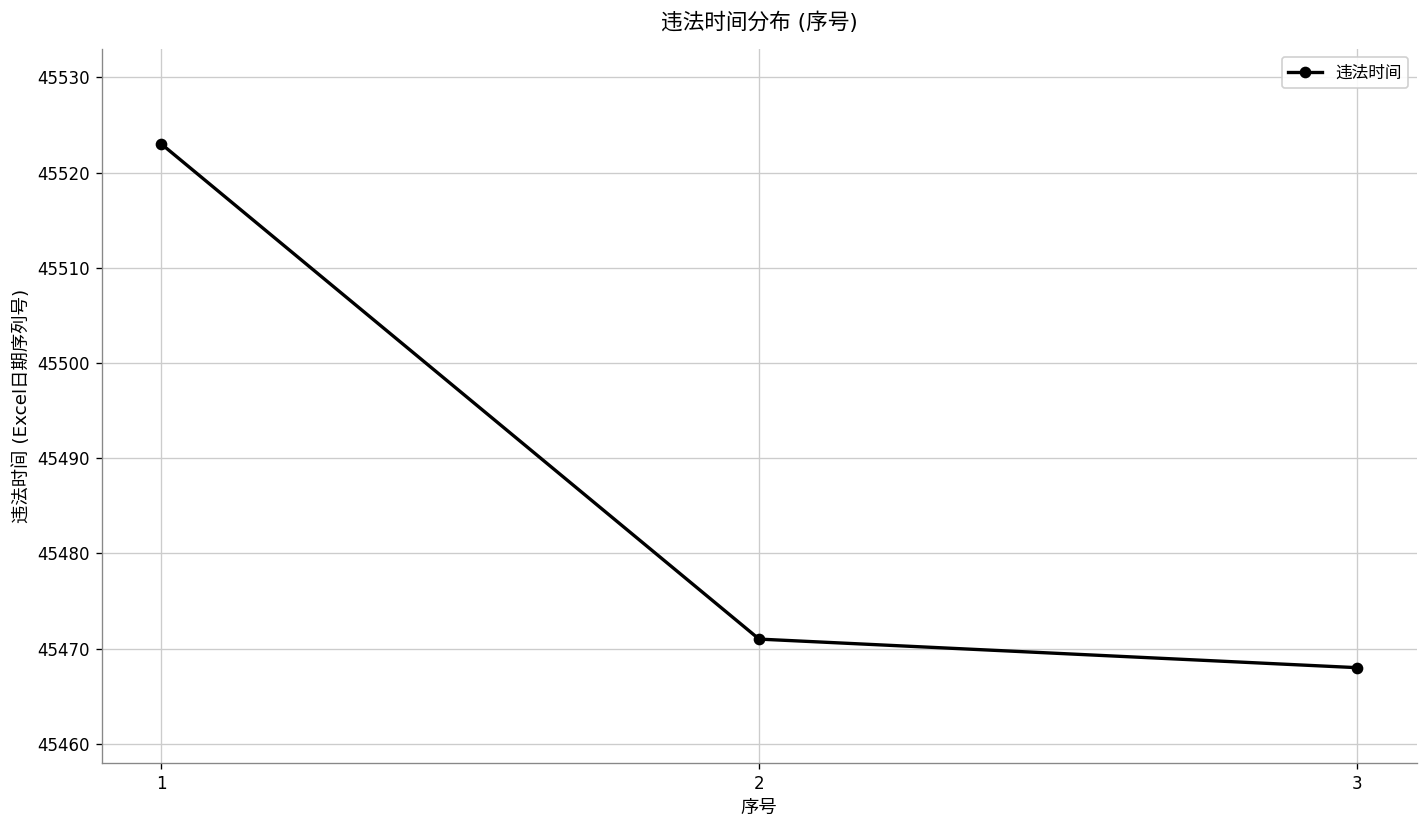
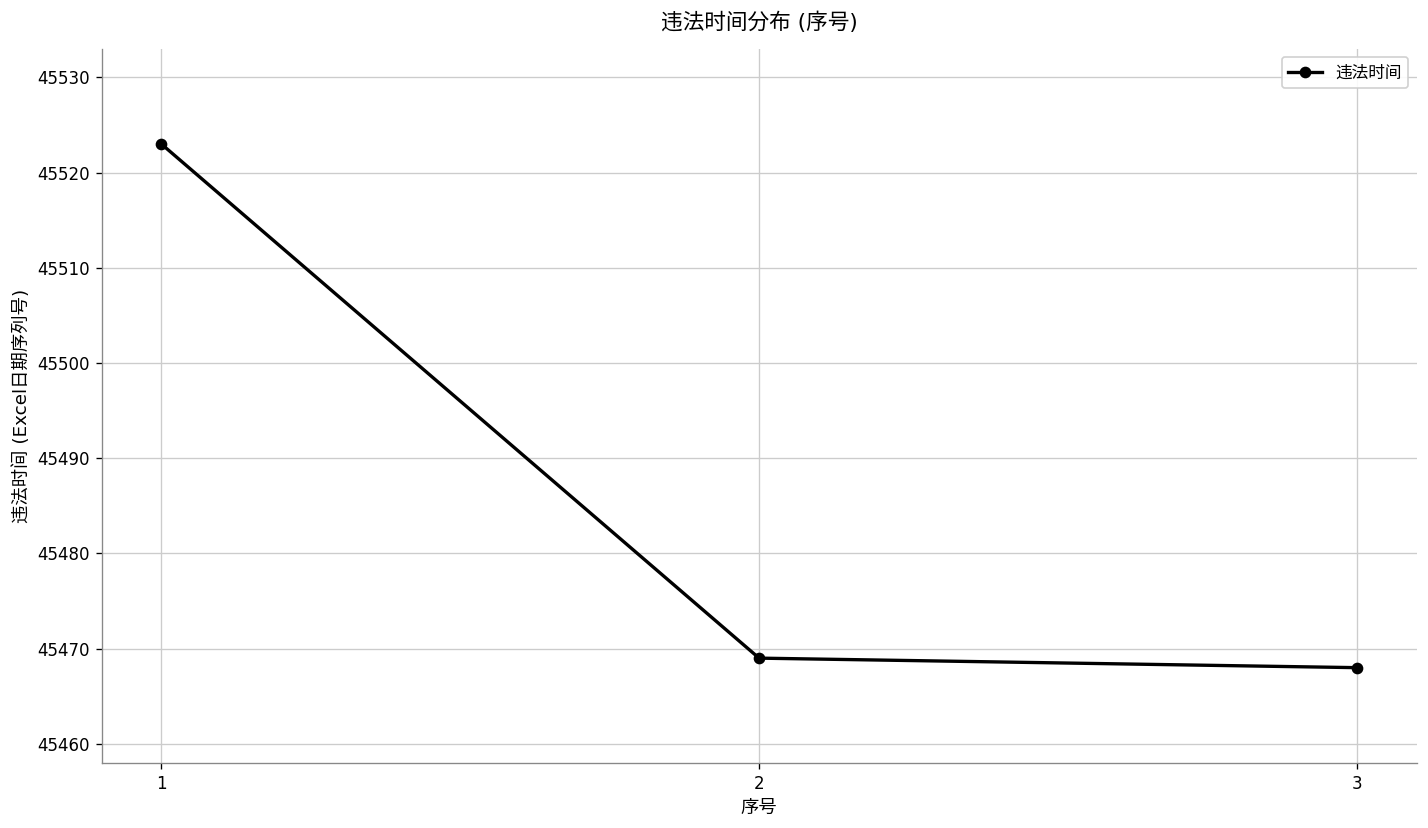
2: 45471 -> 45469
